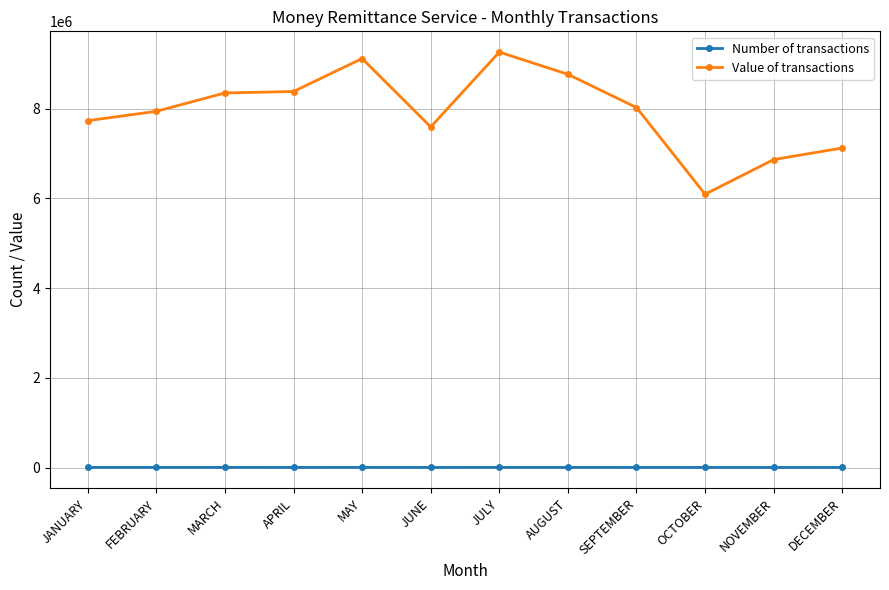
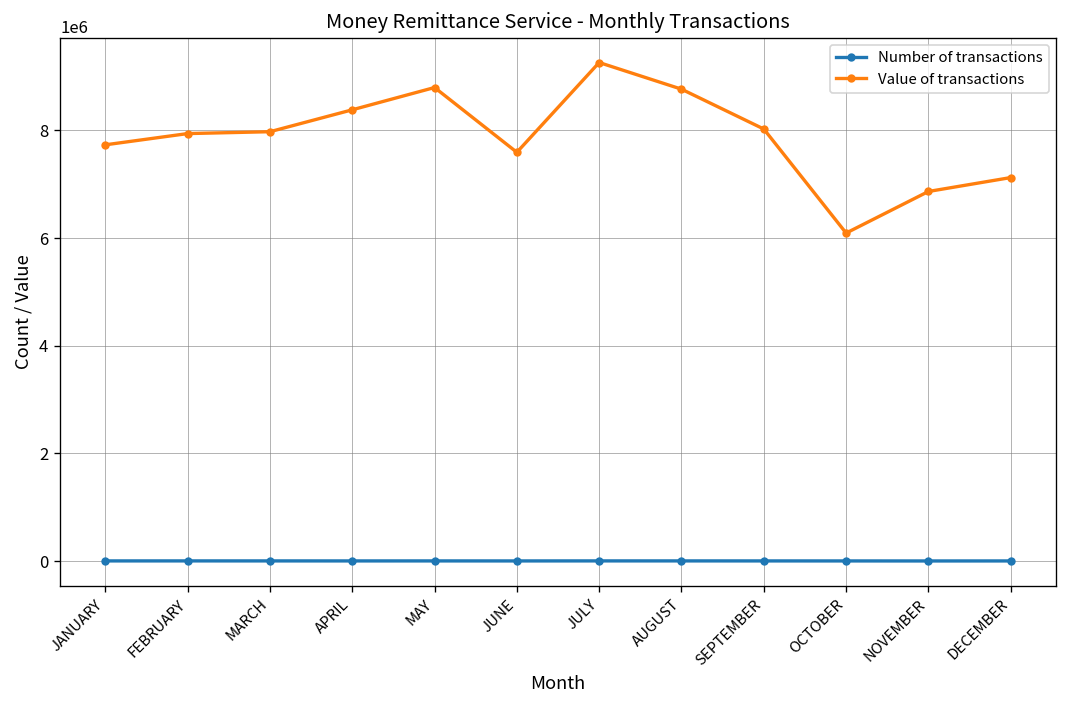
Value of transactions, MARCH: 8300000 -> 8000000
Value of transactions, MAY: 9100000 -> 8800000
